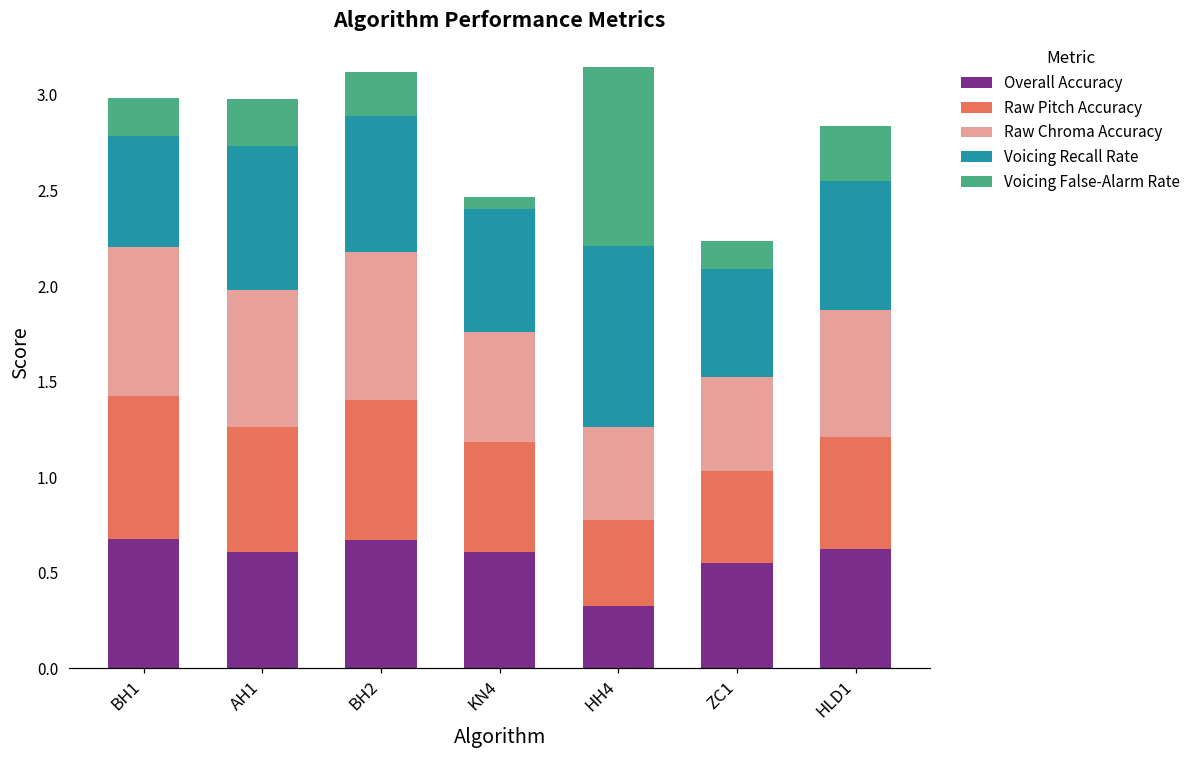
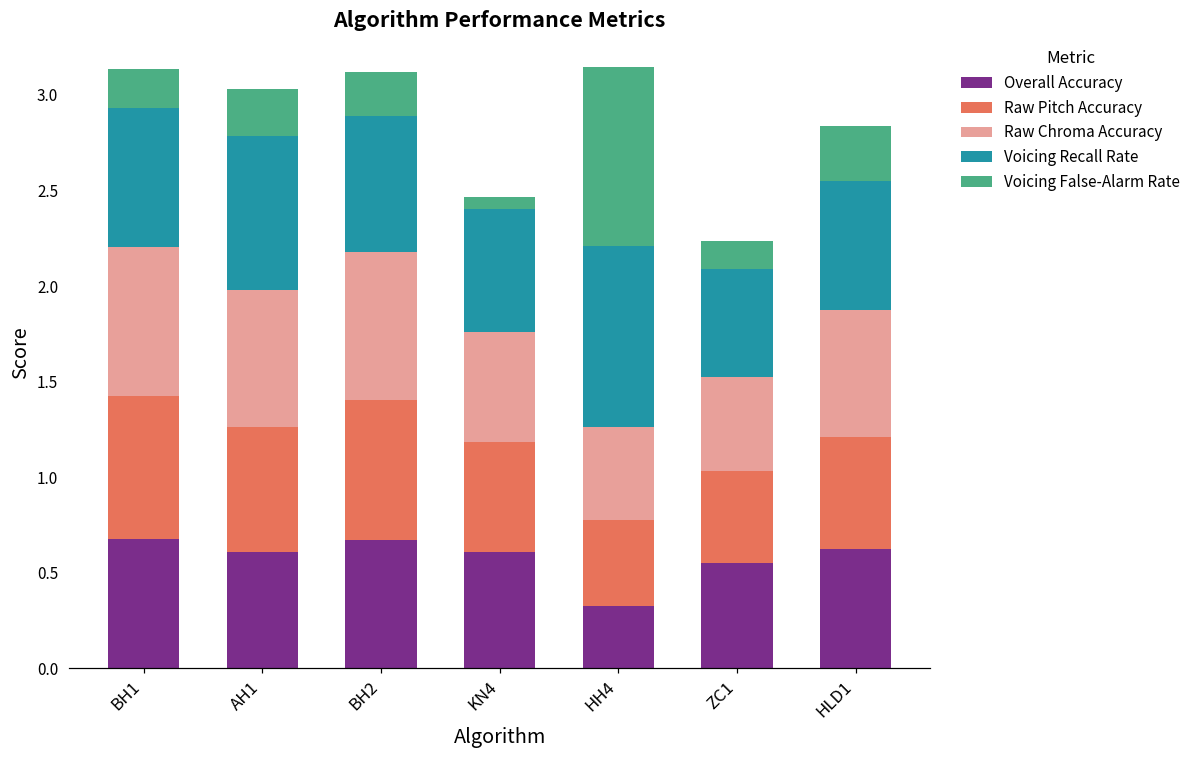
Voicing Recall Rate, BH1: 0.58 -> 0.73
Voicing Recall Rate, AH1: 0.75 -> 0.81
